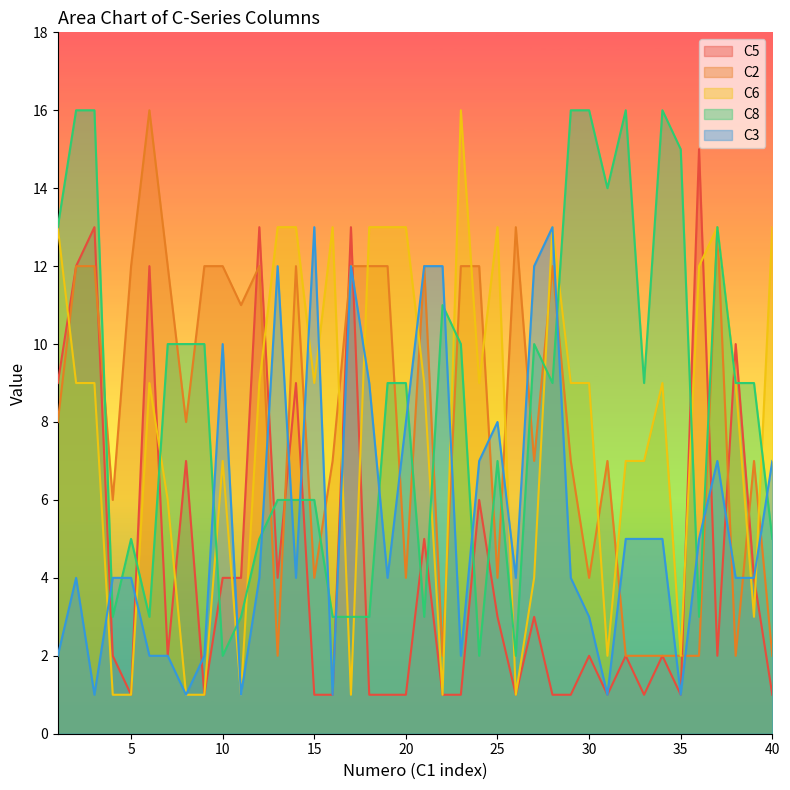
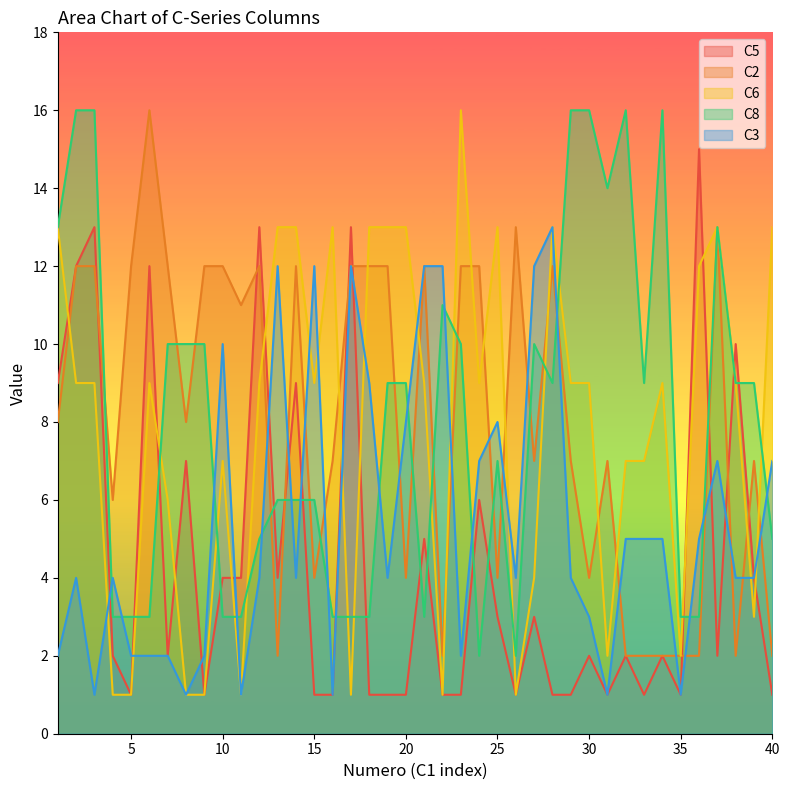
C8, 5: 5 -> 3
C3, 5: 4 -> 2
C8, 10: 2 -> 3
C3, 15: 13 -> 12
C8, 35: 15 -> 3
